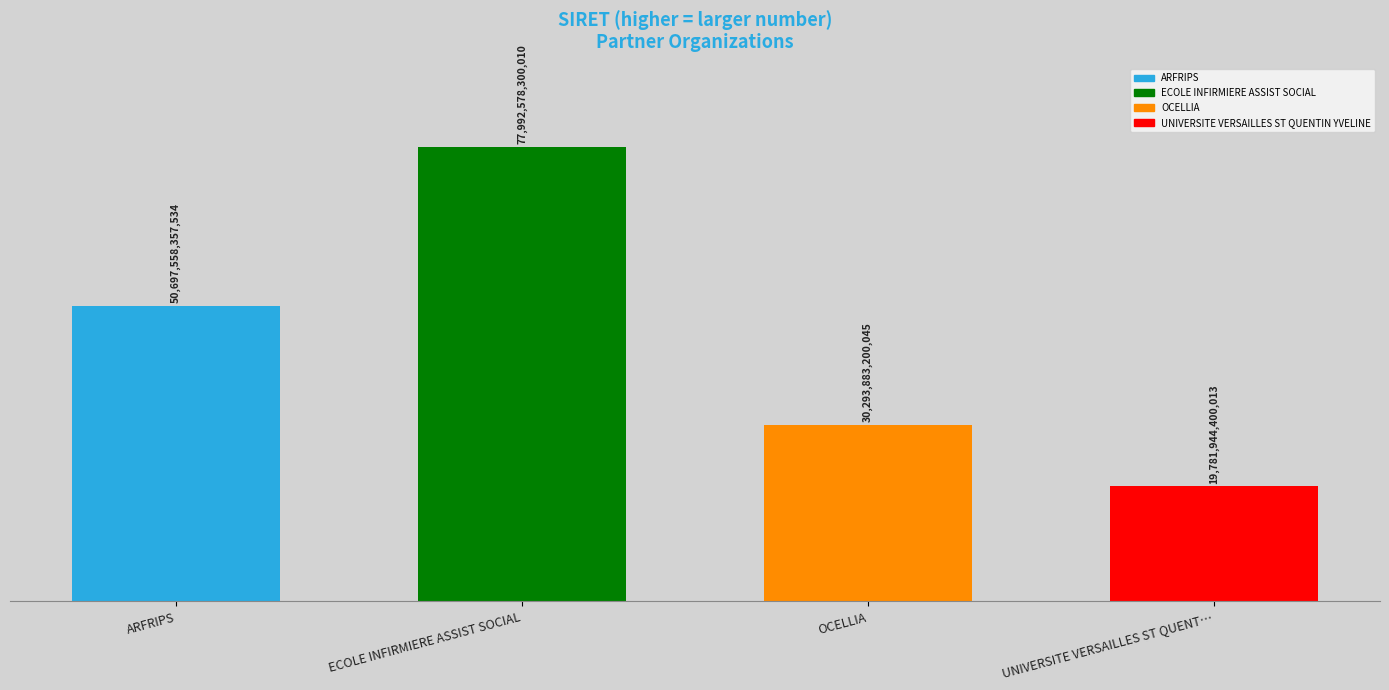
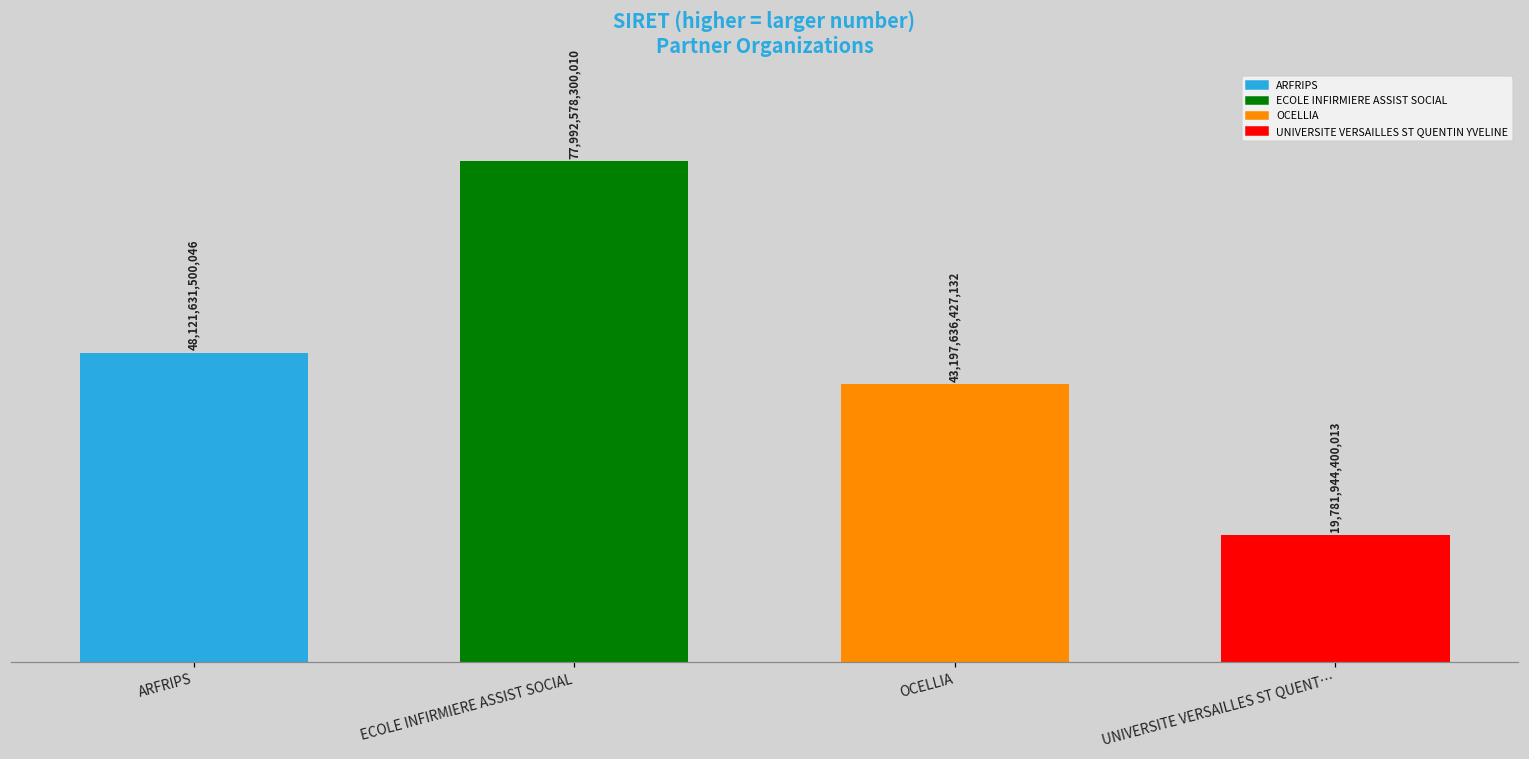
ARFRIPS: 50,697,558,357,534 -> 48,121,631,500,046
OCELLIA: 30,293,883,200,045 -> 43,197,636,427,132
